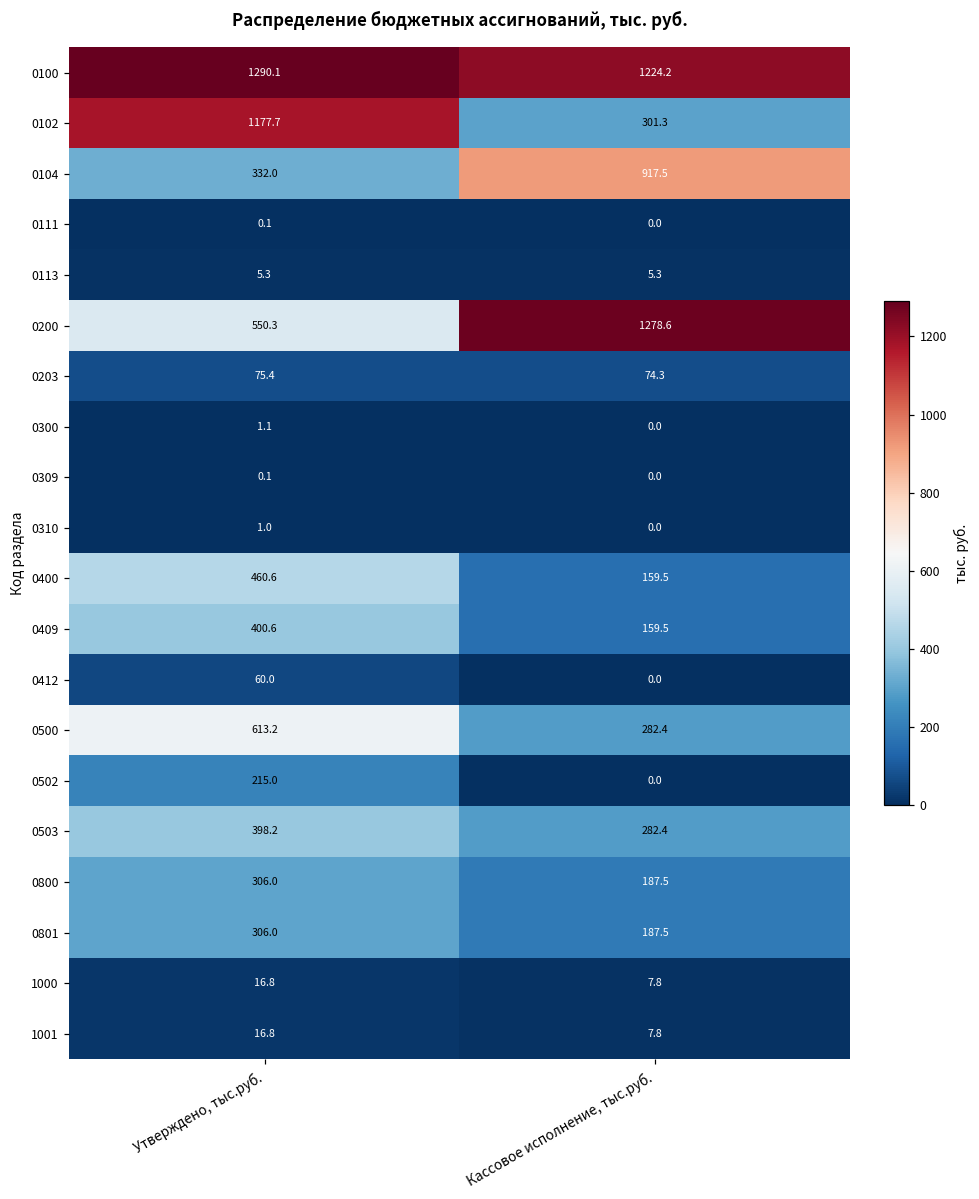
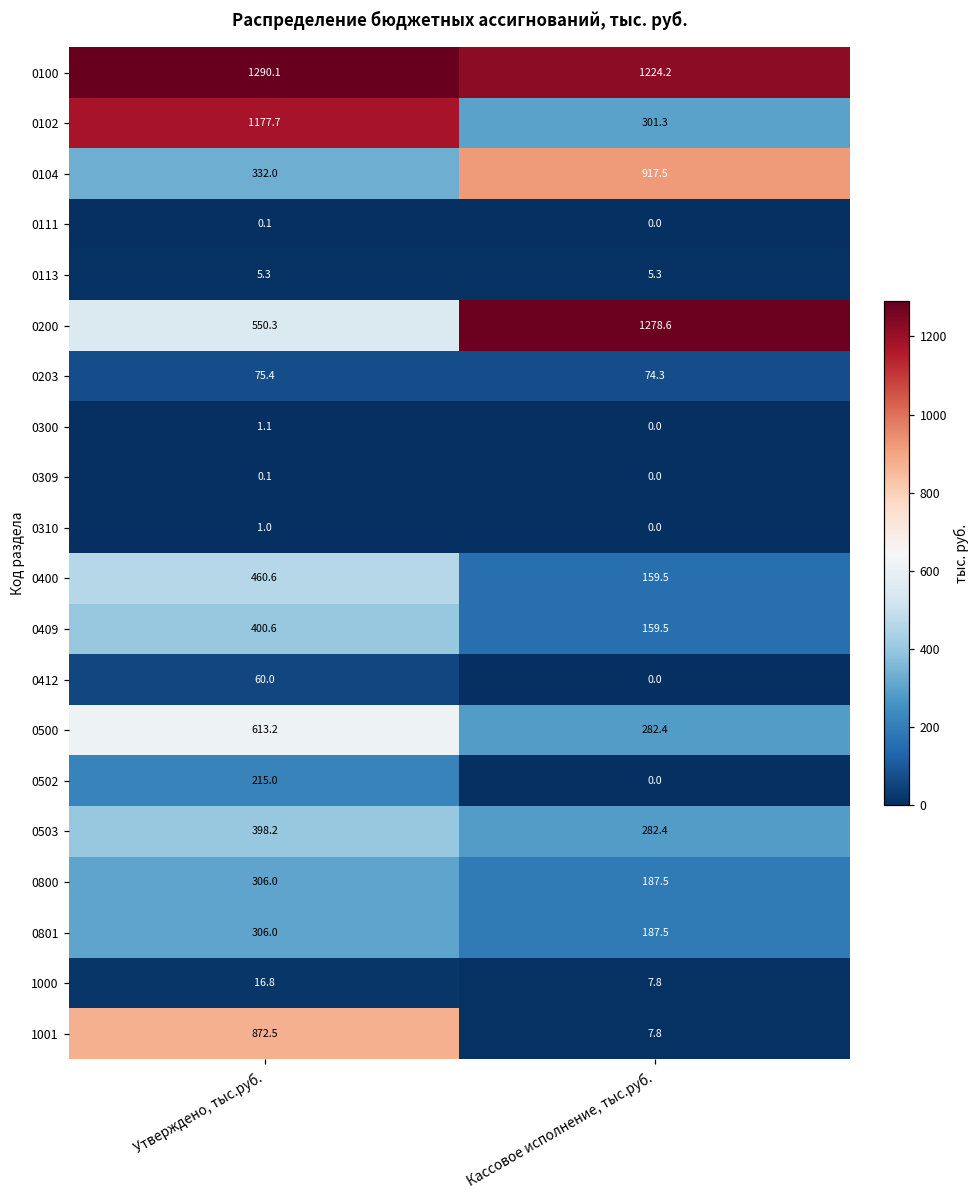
1001, Утверждено, тыс.руб.: 16.8 -> 872.5
